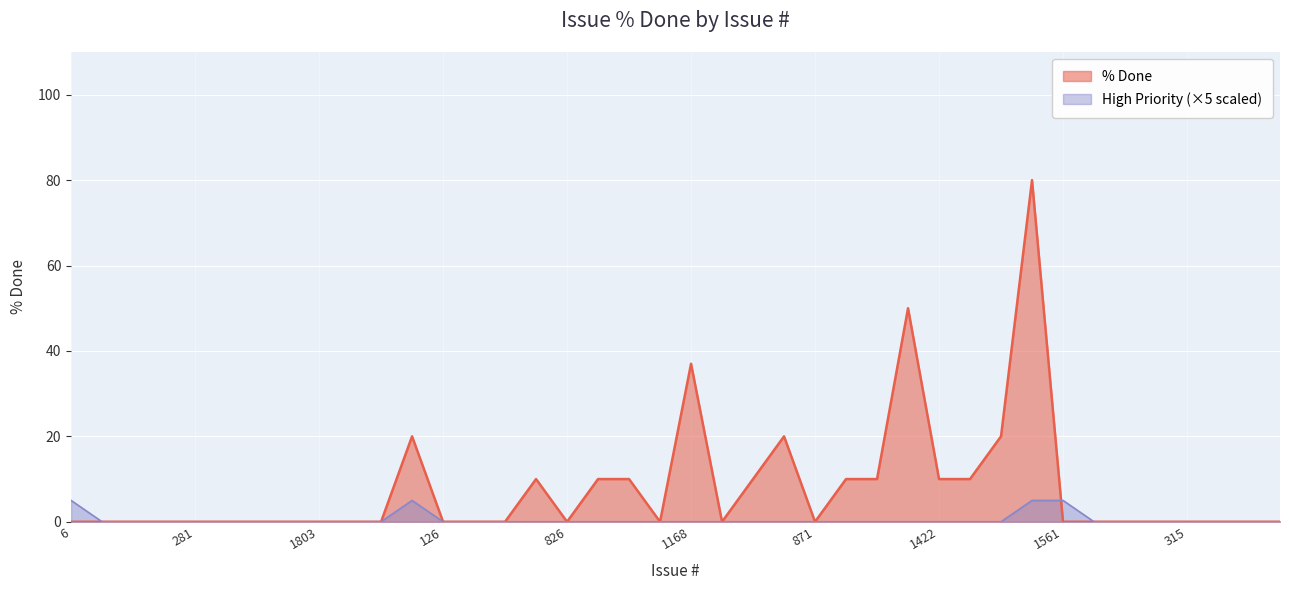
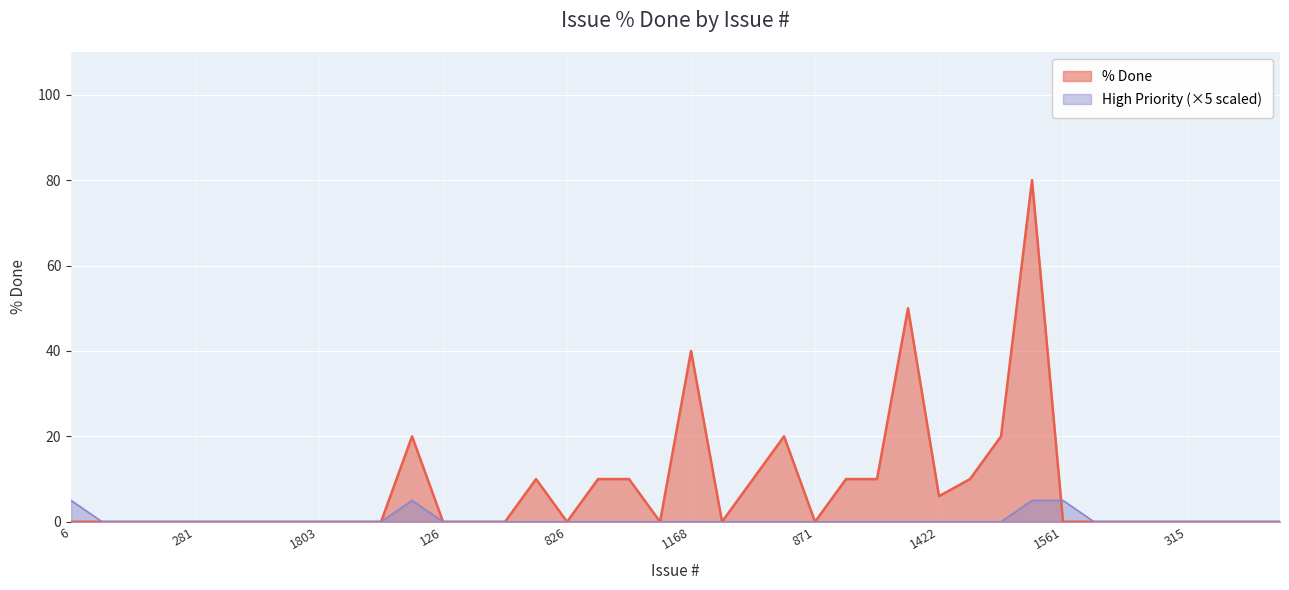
% Done, 1168: 37 -> 40
% Done, 1422: 10 -> 6
